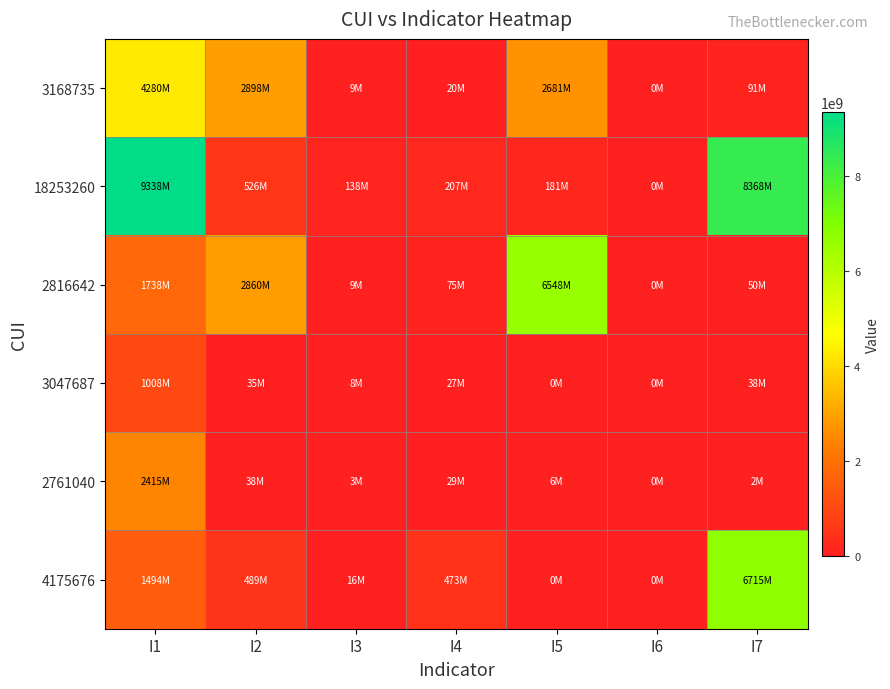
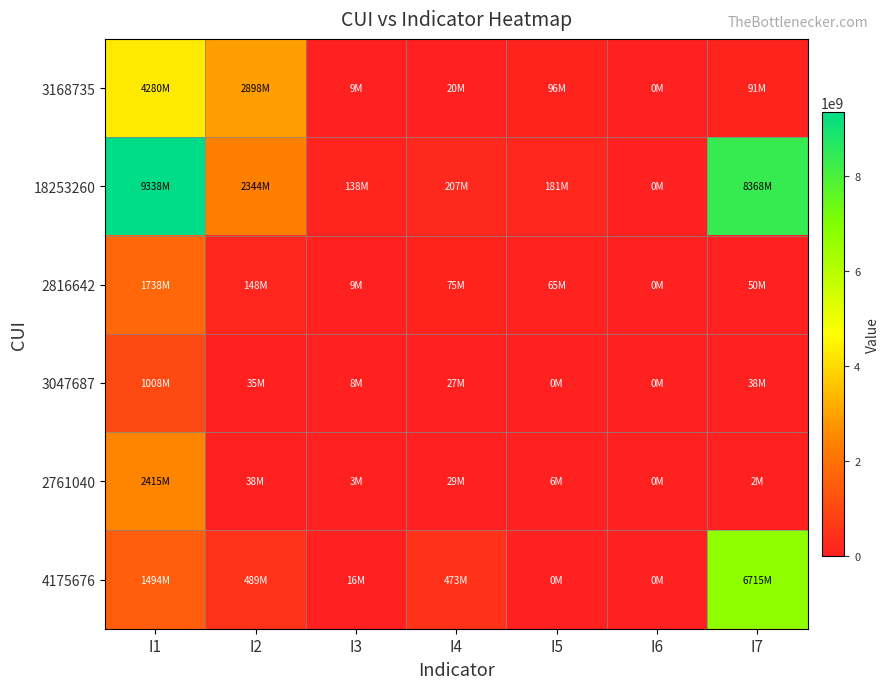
3168735, I5: 2681M -> 96M
18253260, I2: 526M -> 2344M
2816642, I2: 2860M -> 148M
2816642, I5: 6548M -> 65M
